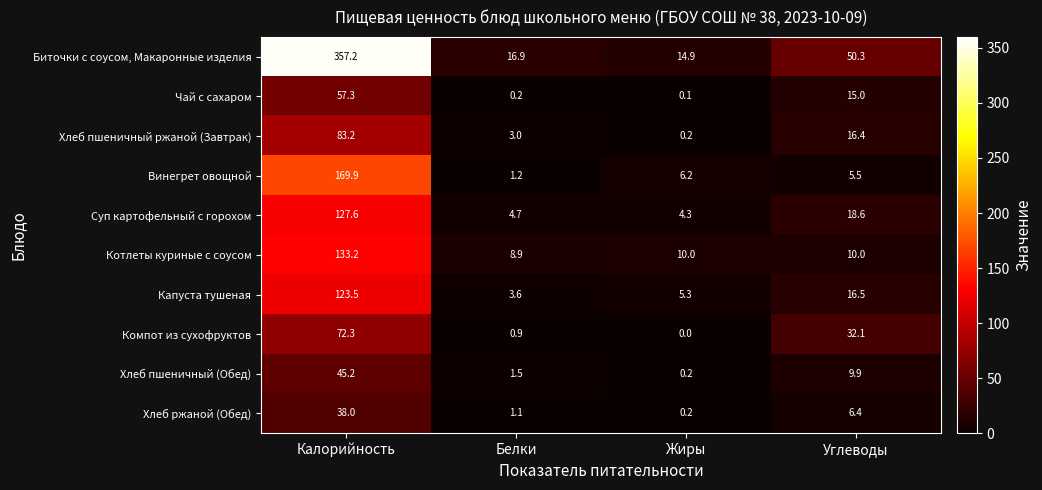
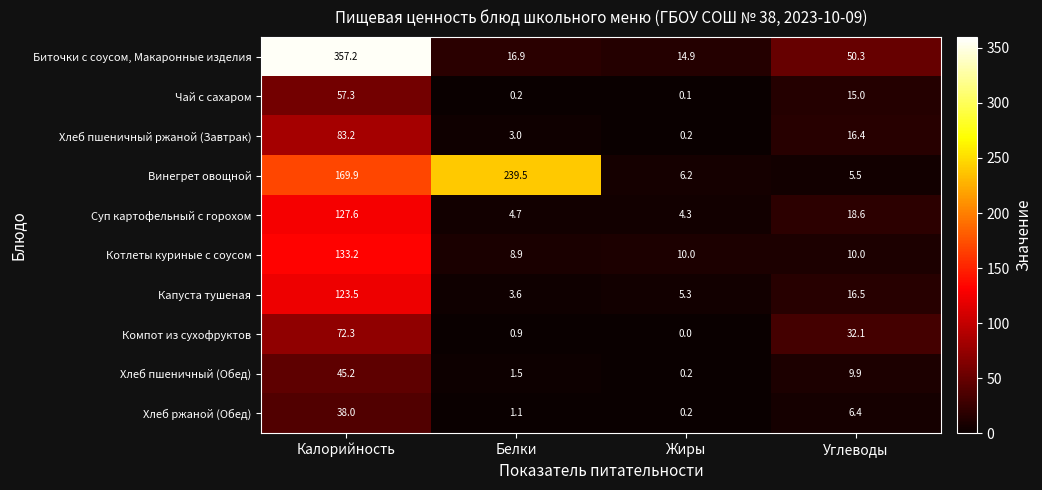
Винегрет овощной, Белки: 1.2 -> 239.5
